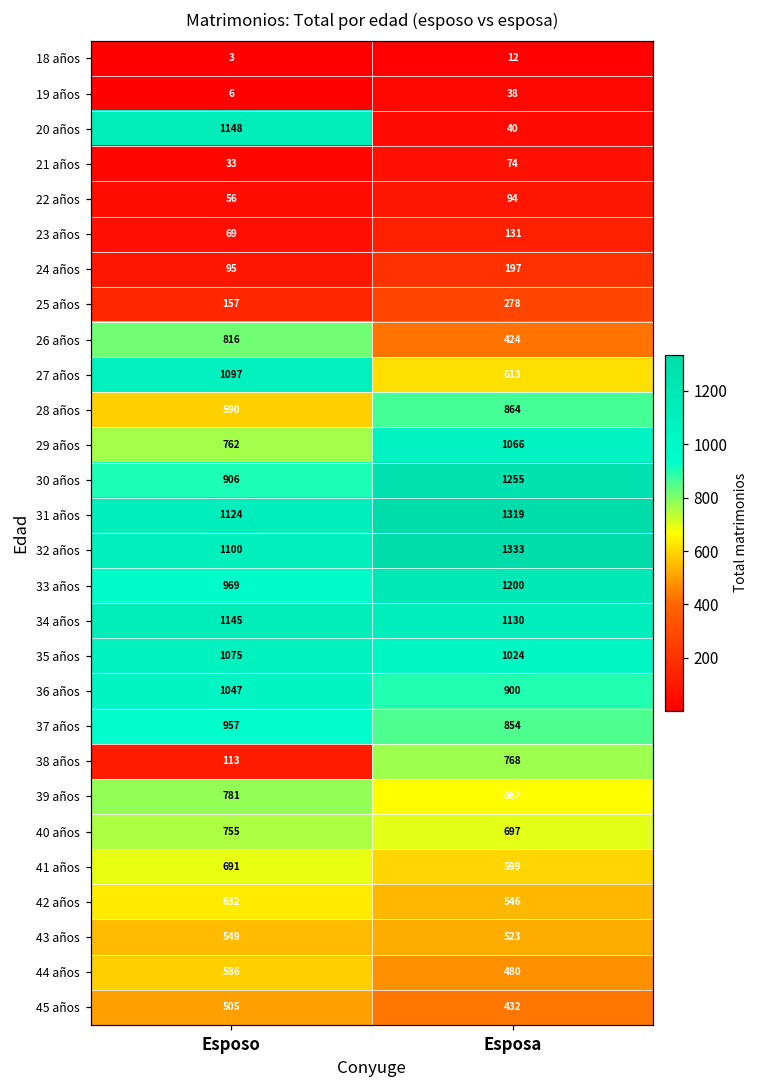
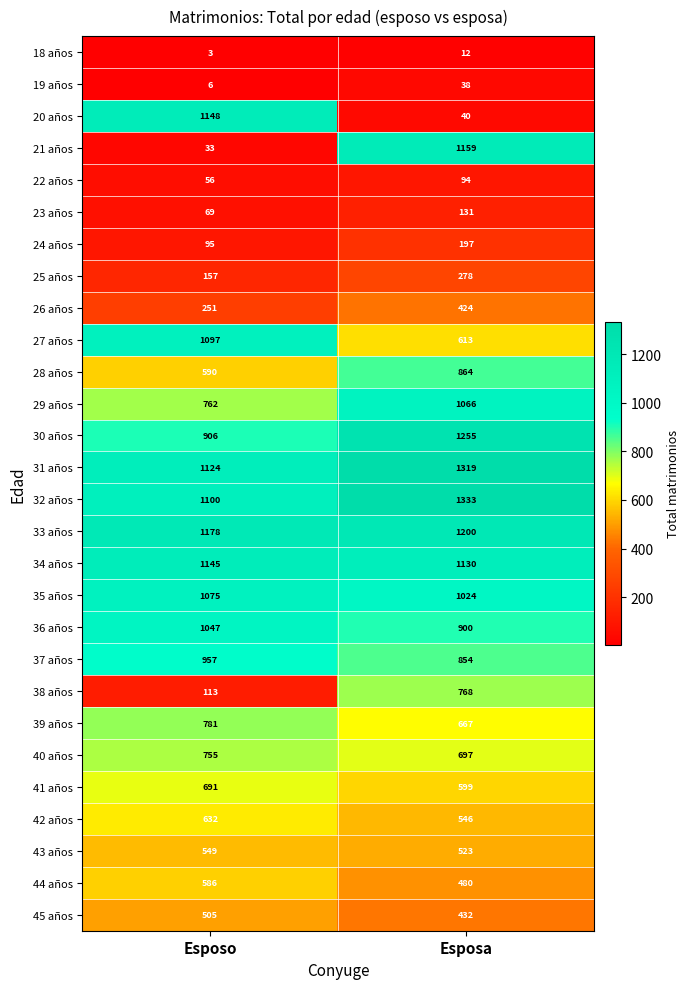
21 años, Esposa: 74 -> 1159
26 años, Esposo: 816 -> 251
33 años, Esposo: 969 -> 1178
